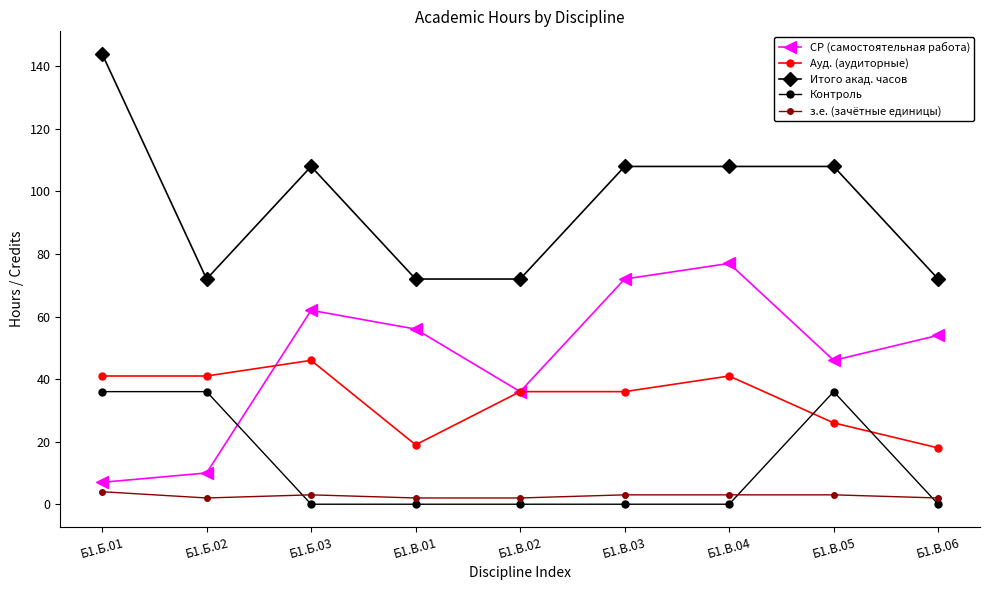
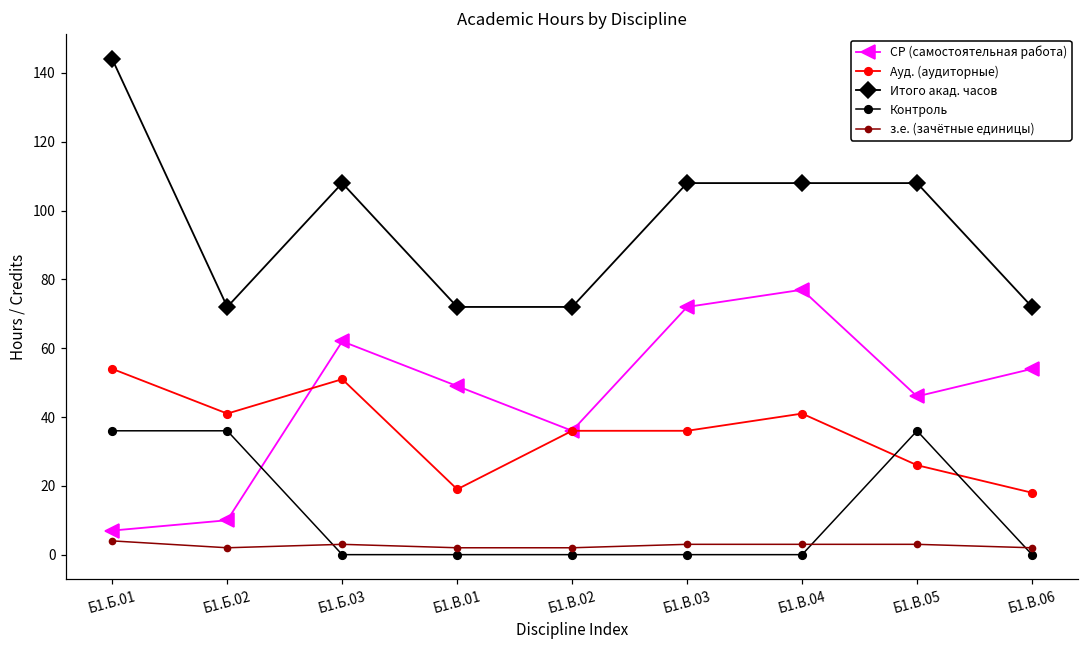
Ауд. (аудиторные), Б1.Б.01: 41 -> 54
Ауд. (аудиторные), Б1.Б.03: 46 -> 51
СР (самостоятельная работа), Б1.В.01: 56 -> 49
